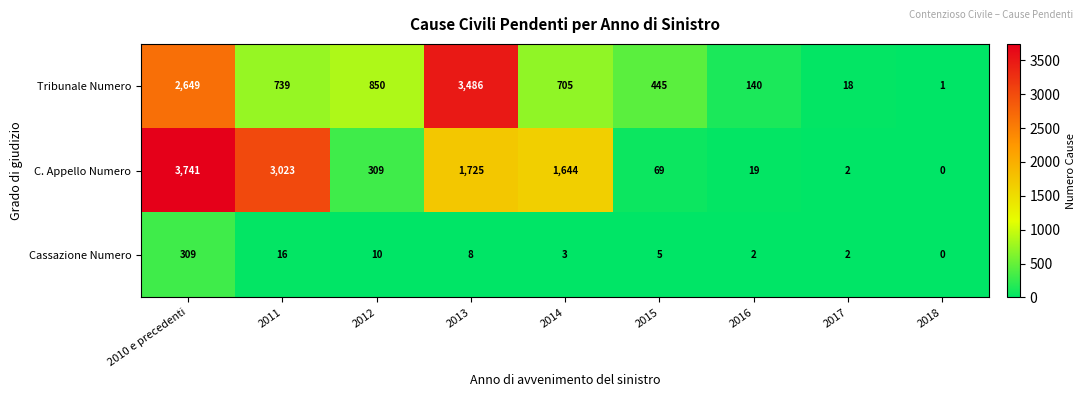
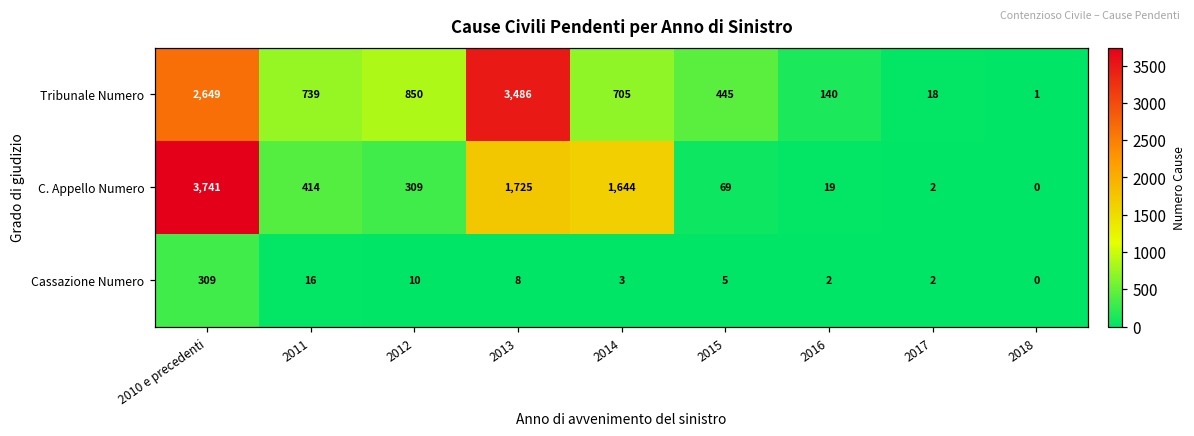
C. Appello Numero, 2011: 3,023 -> 414
